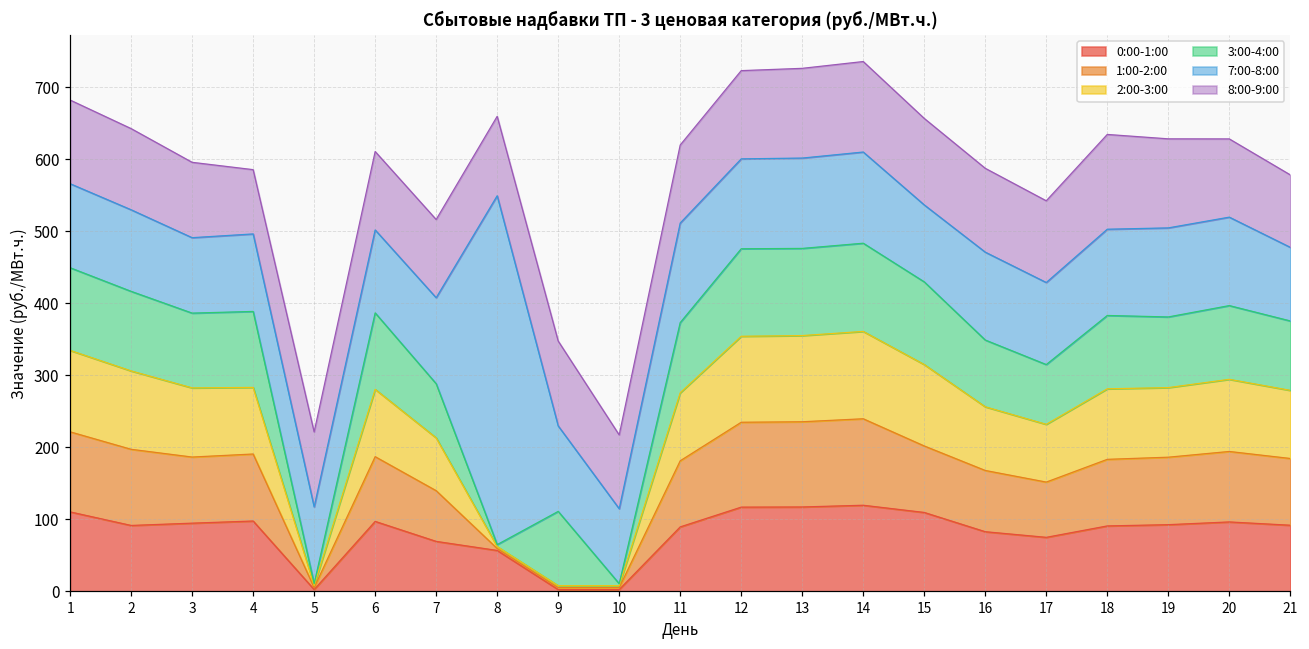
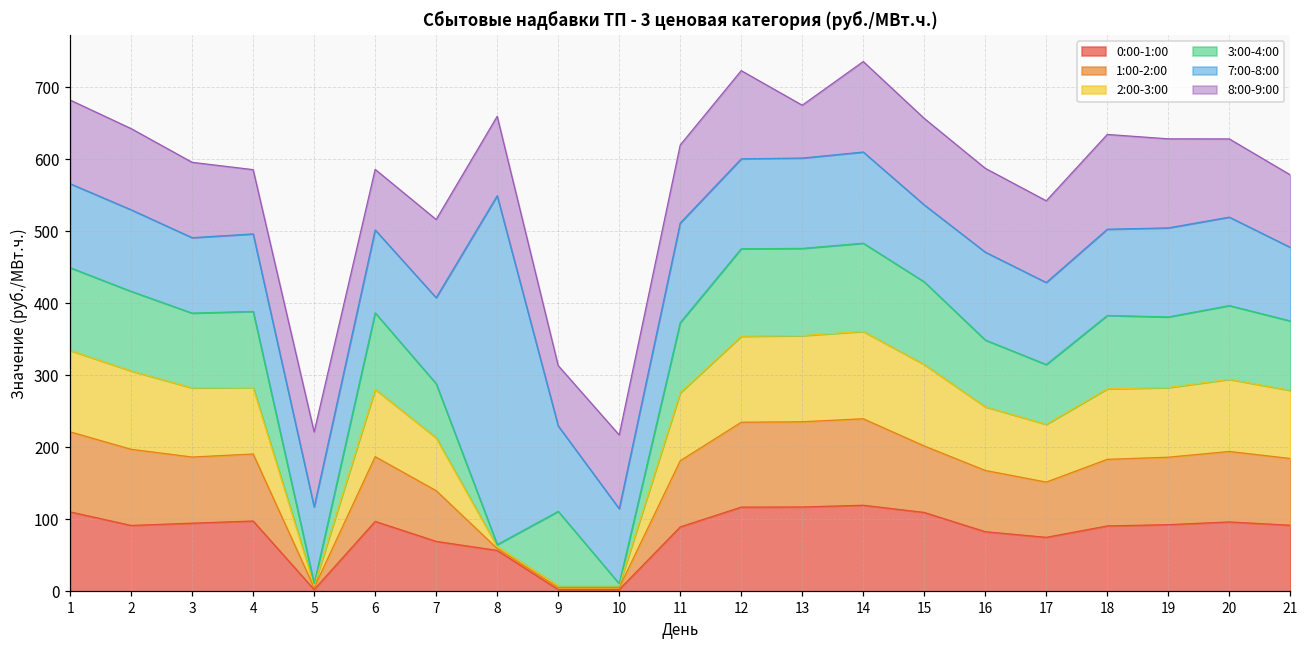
8:00-9:00, 6: 110 -> 80
8:00-9:00, 9: 120 -> 80
8:00-9:00, 13: 120 -> 70
